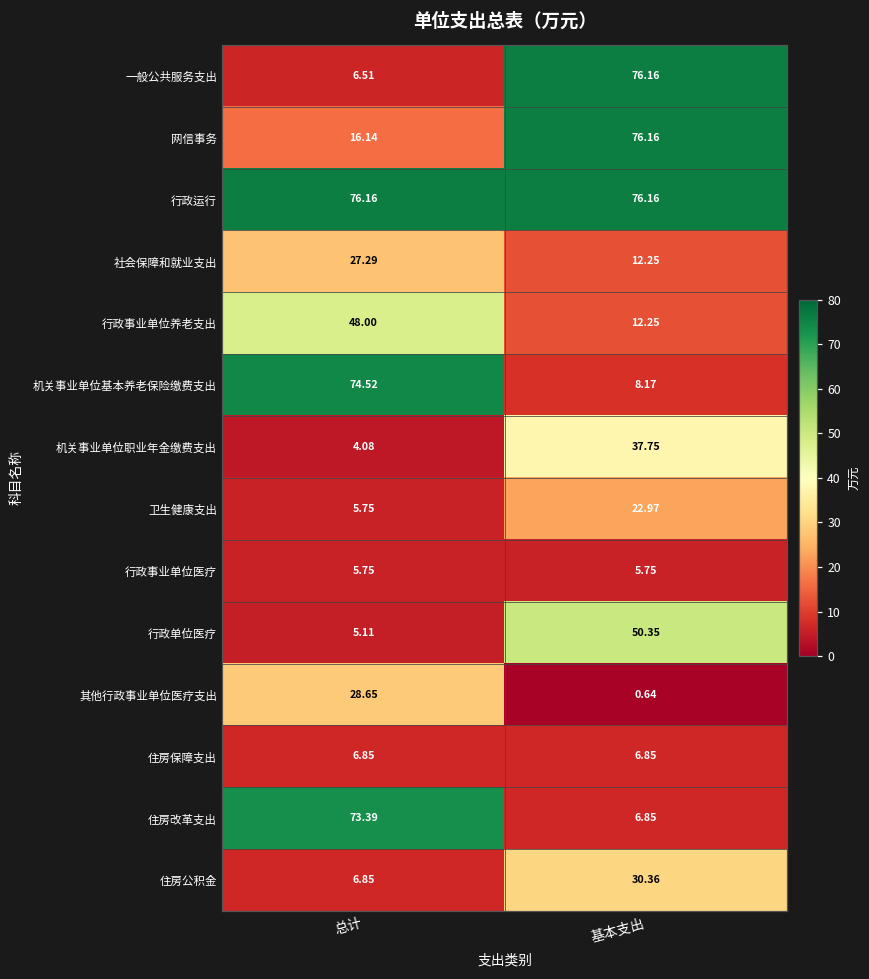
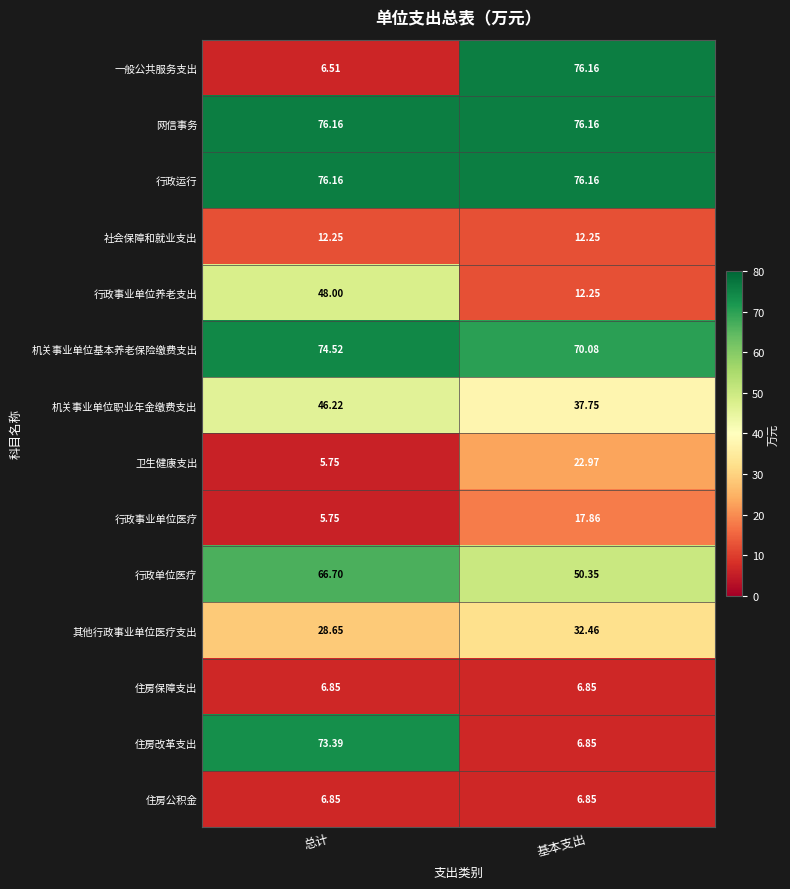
网信事务, 总计: 16.14 -> 76.16
社会保障和就业支出, 总计: 27.29 -> 12.25
机关事业单位基本养老保险缴费支出, 基本支出: 8.17 -> 70.08
机关事业单位职业年金缴费支出, 总计: 4.08 -> 46.22
行政事业单位医疗, 基本支出: 5.75 -> 17.86
行政单位医疗, 总计: 5.11 -> 66.70
其他行政事业单位医疗支出, 基本支出: 0.64 -> 32.46
住房公积金, 基本支出: 30.36 -> 6.85
